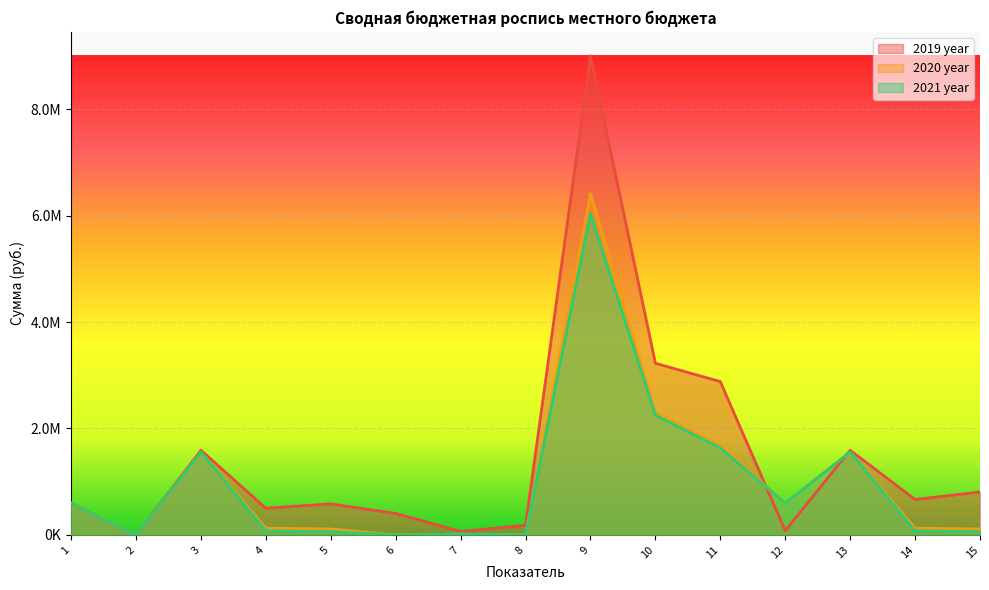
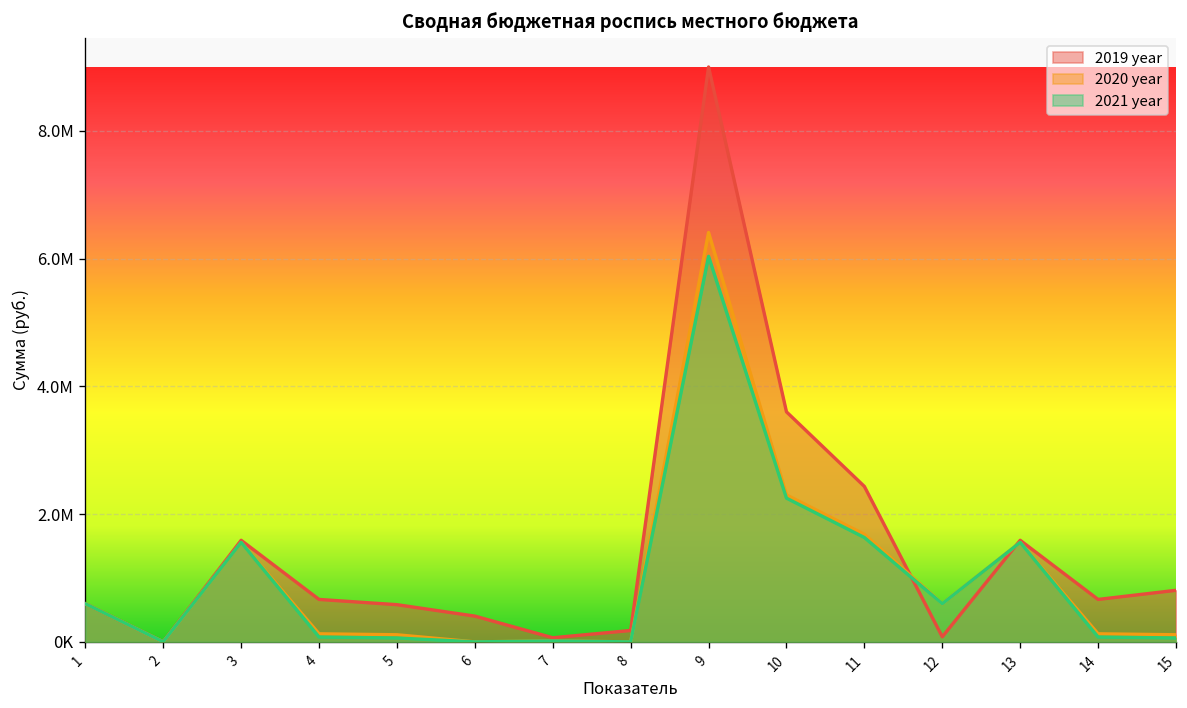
2019 year, 4: 500000 -> 700000
2019 year, 10: 3200000 -> 3600000
2019 year, 11: 2900000 -> 2400000
